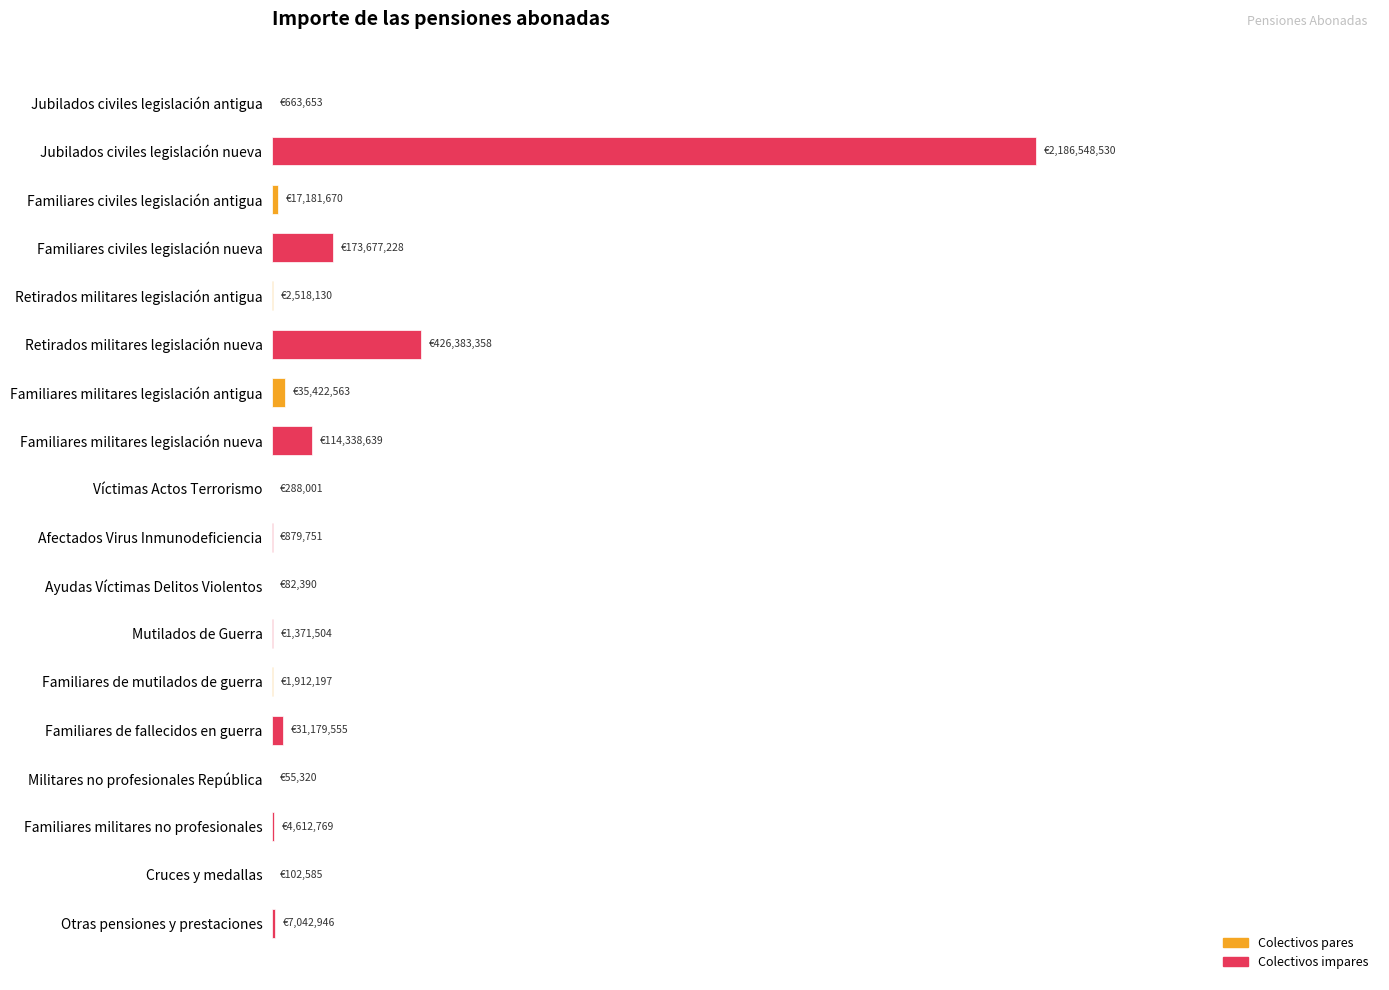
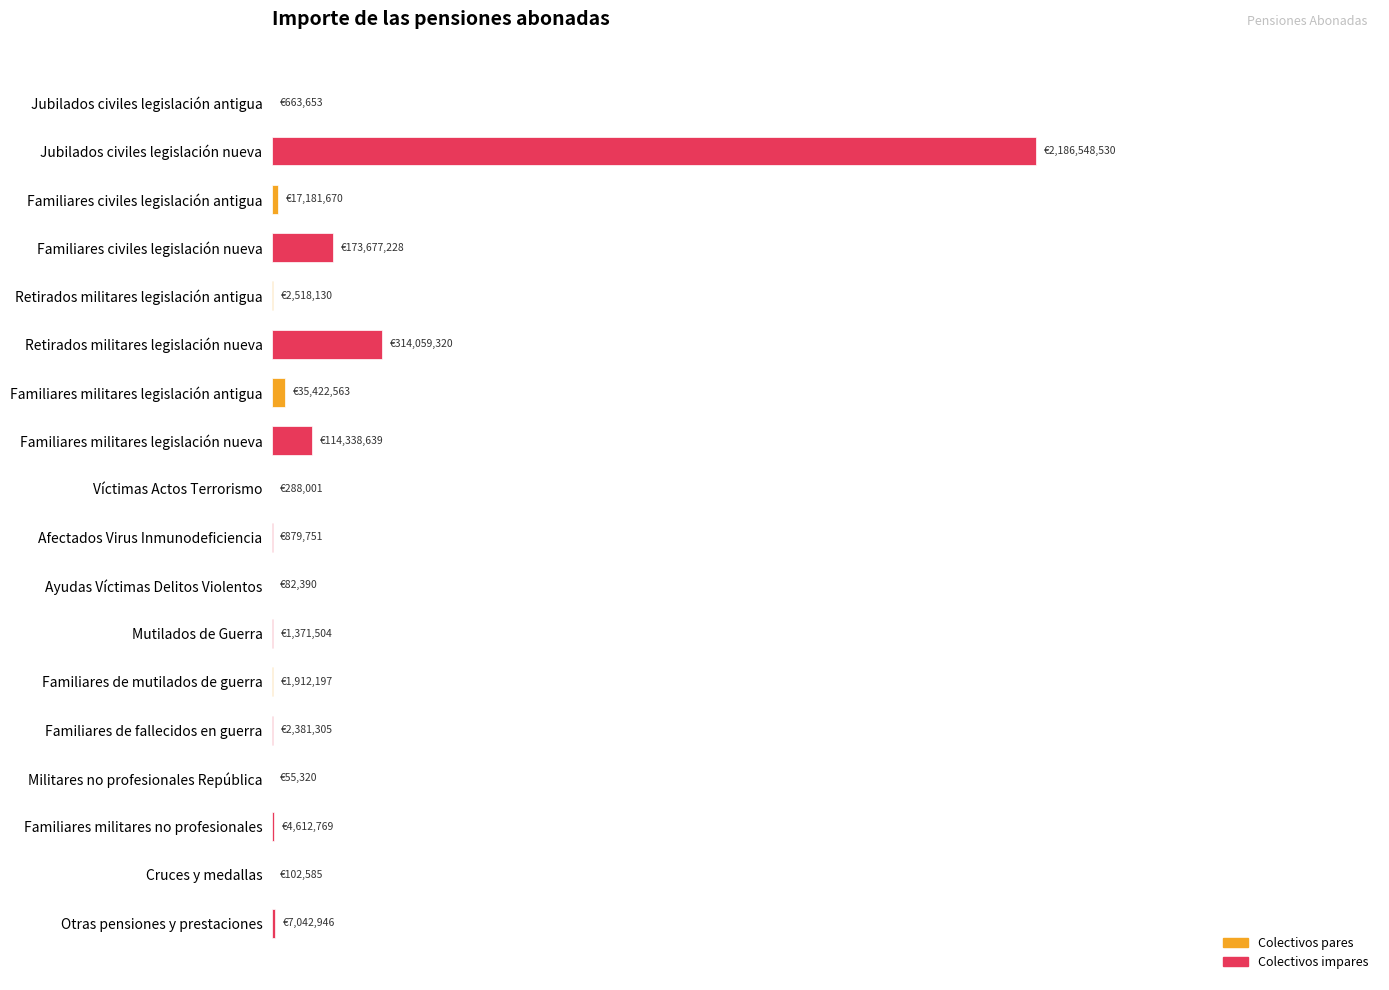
Retirados militares legislación nueva: €426,383,358 -> €314,059,320
Familiares de fallecidos en guerra: €31,179,555 -> €2,381,305
